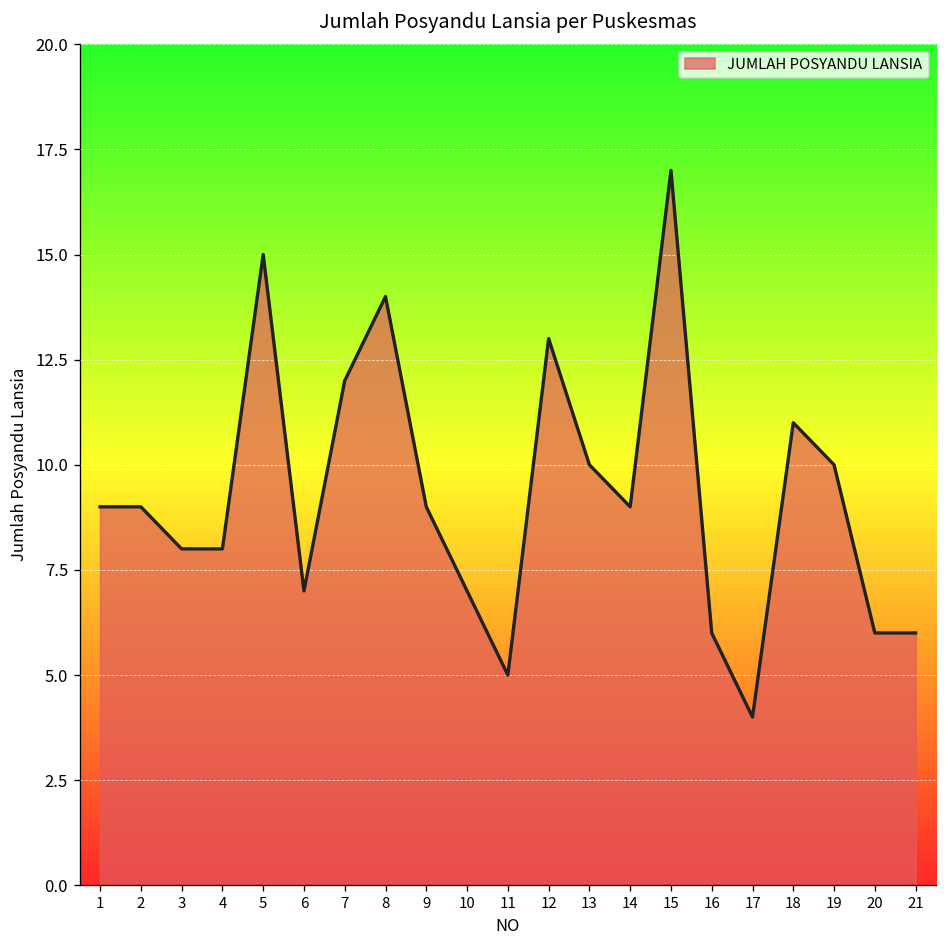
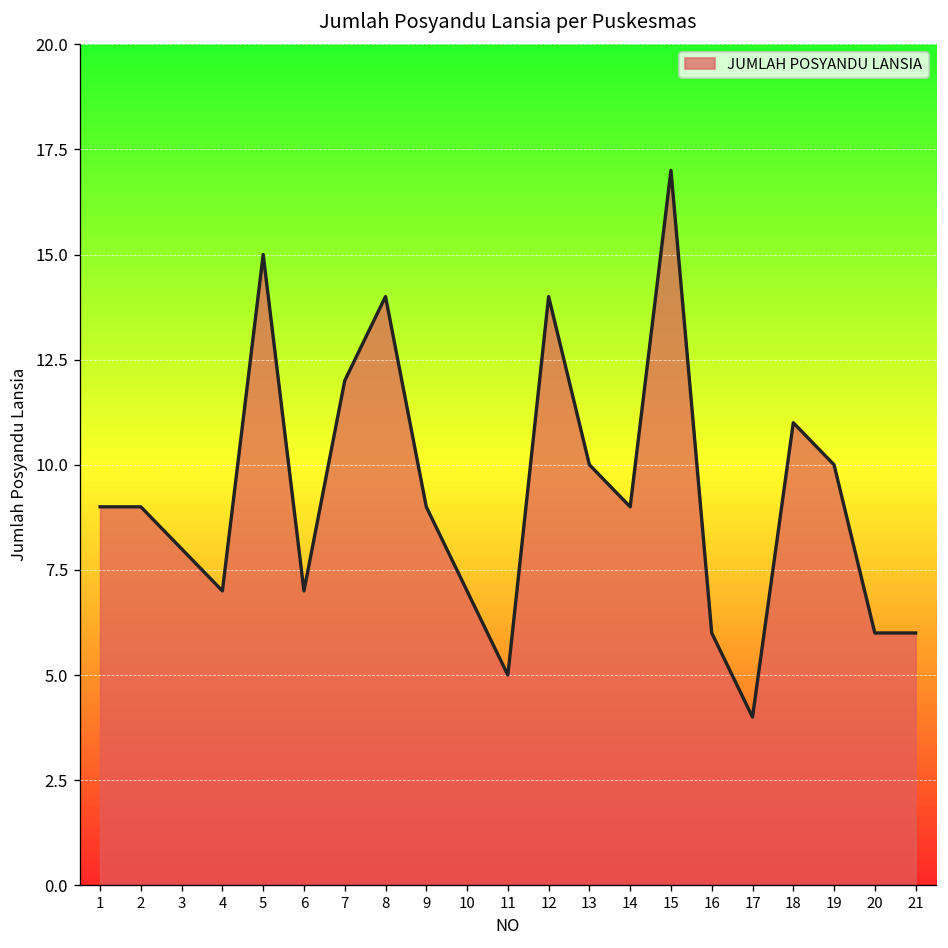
4: 8 -> 7
12: 13 -> 14
